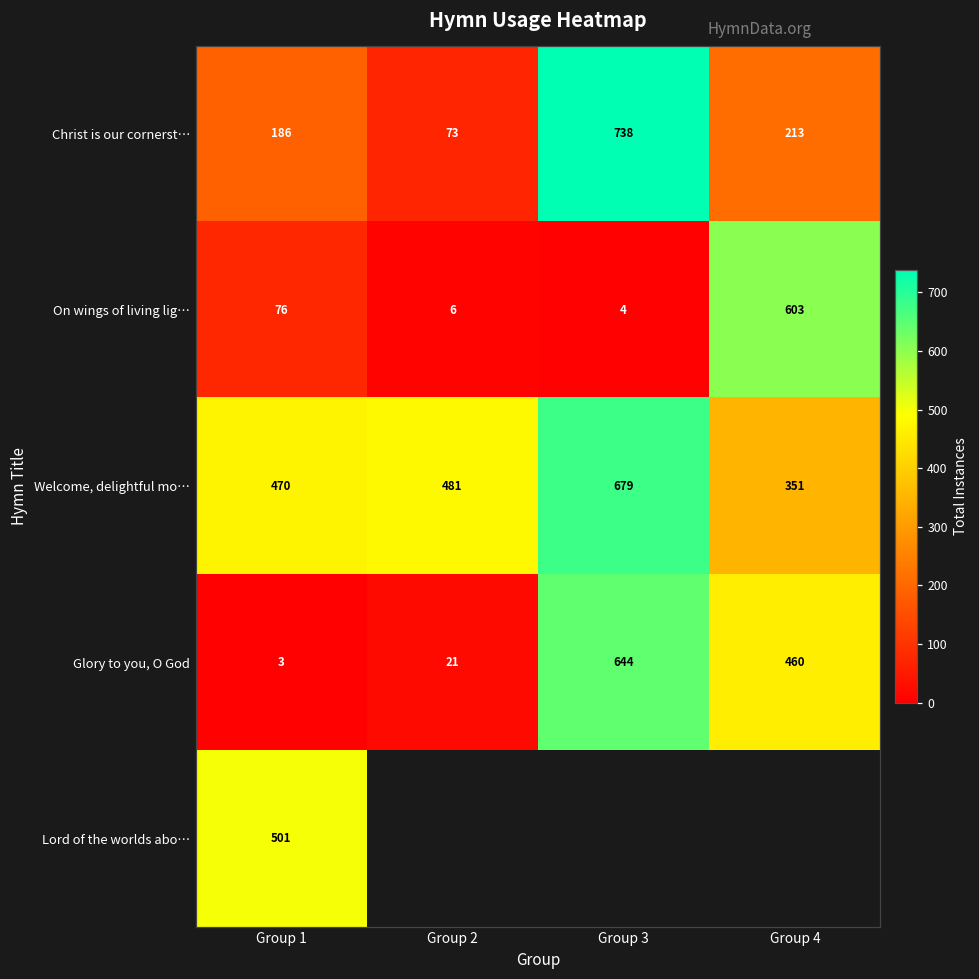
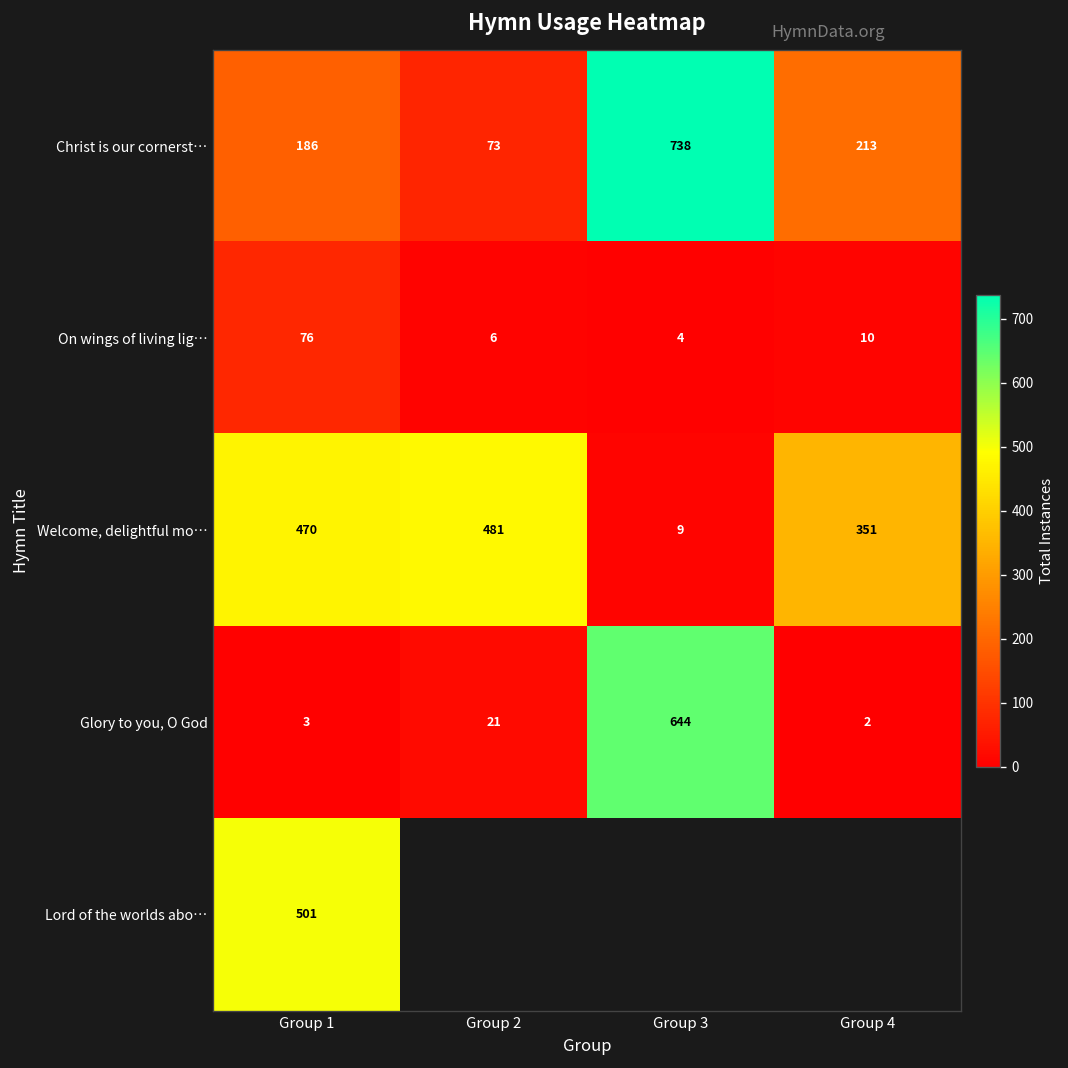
On wings of living lig…, Group 4: 603 -> 10
Welcome, delightful mo…, Group 3: 679 -> 9
Glory to you, O God, Group 4: 460 -> 2
